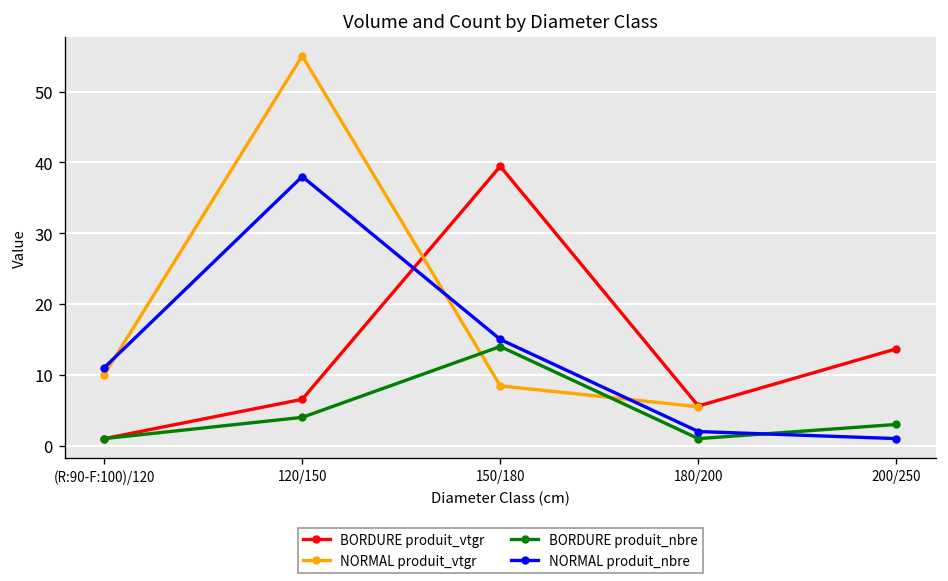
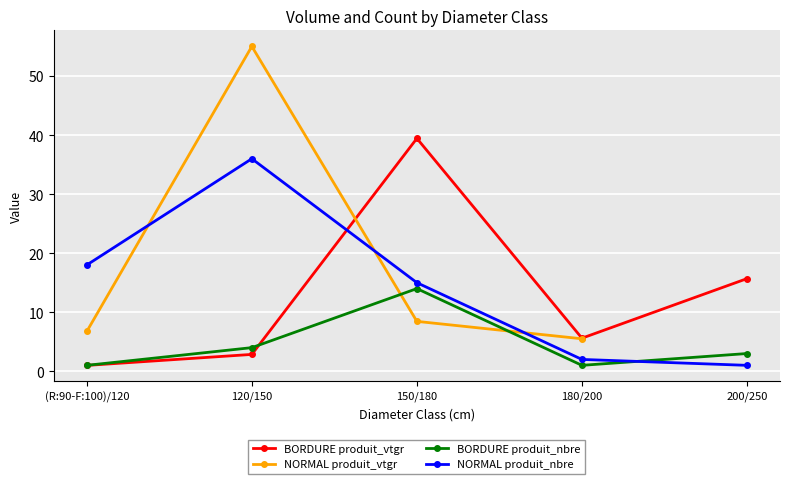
NORMAL produit_vtgr, (R:90-F:100)/120: 10 -> 7
NORMAL produit_nbre, (R:90-F:100)/120: 11 -> 18
BORDURE produit_vtgr, 120/150: 7 -> 3
NORMAL produit_nbre, 120/150: 38 -> 36
BORDURE produit_vtgr, 200/250: 14 -> 16
